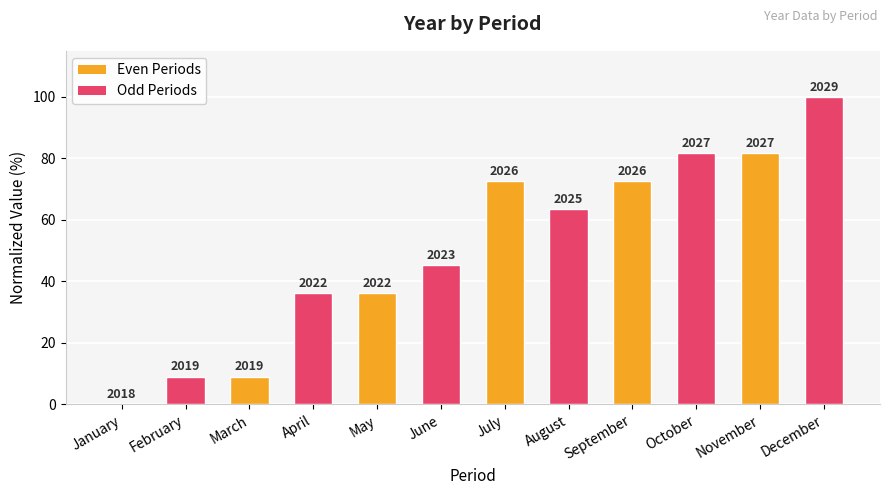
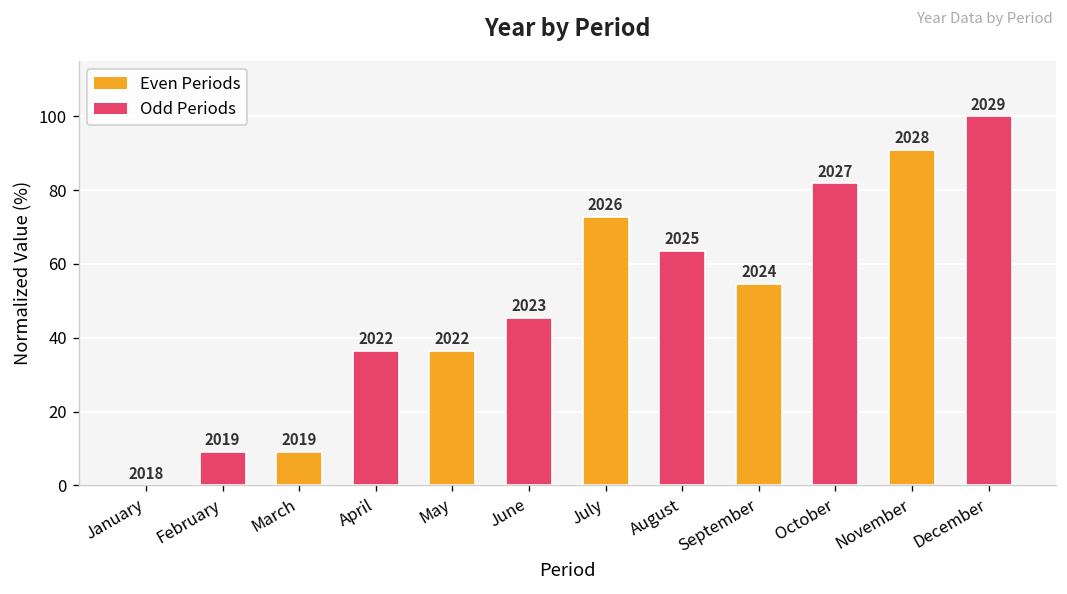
September: 2026 -> 2024
November: 2027 -> 2028
